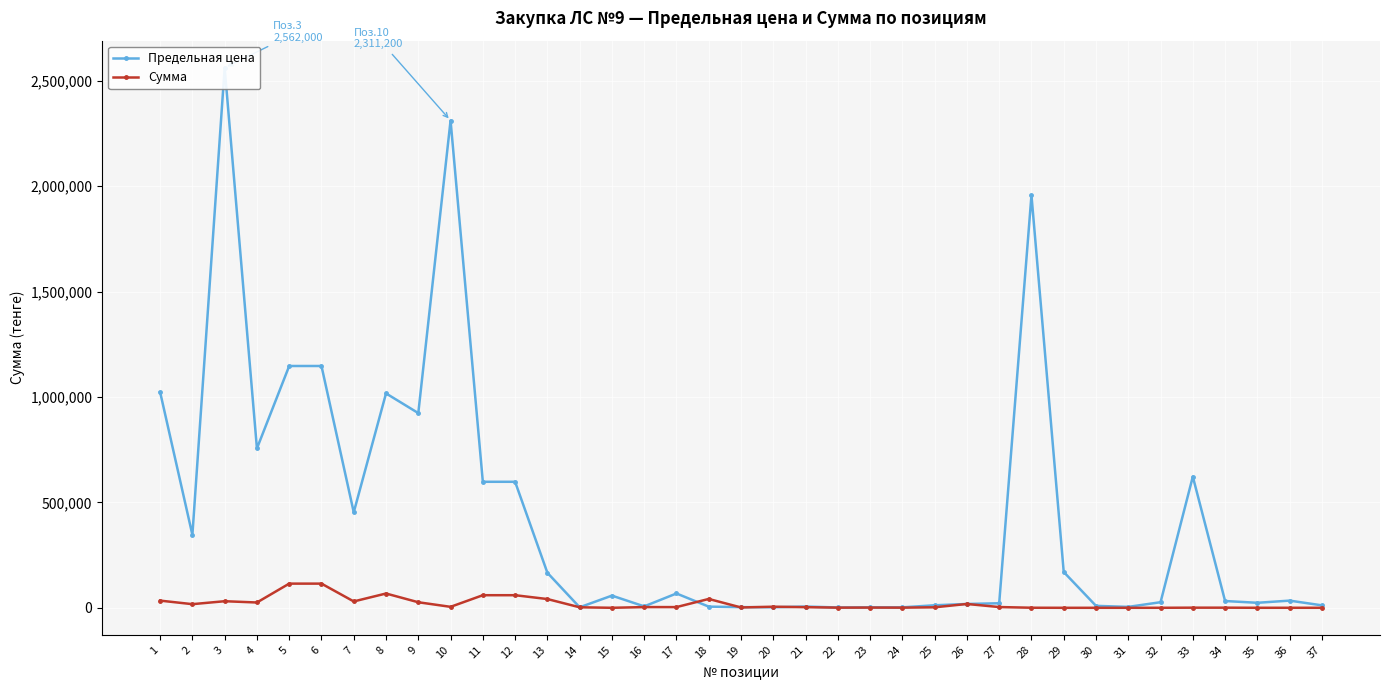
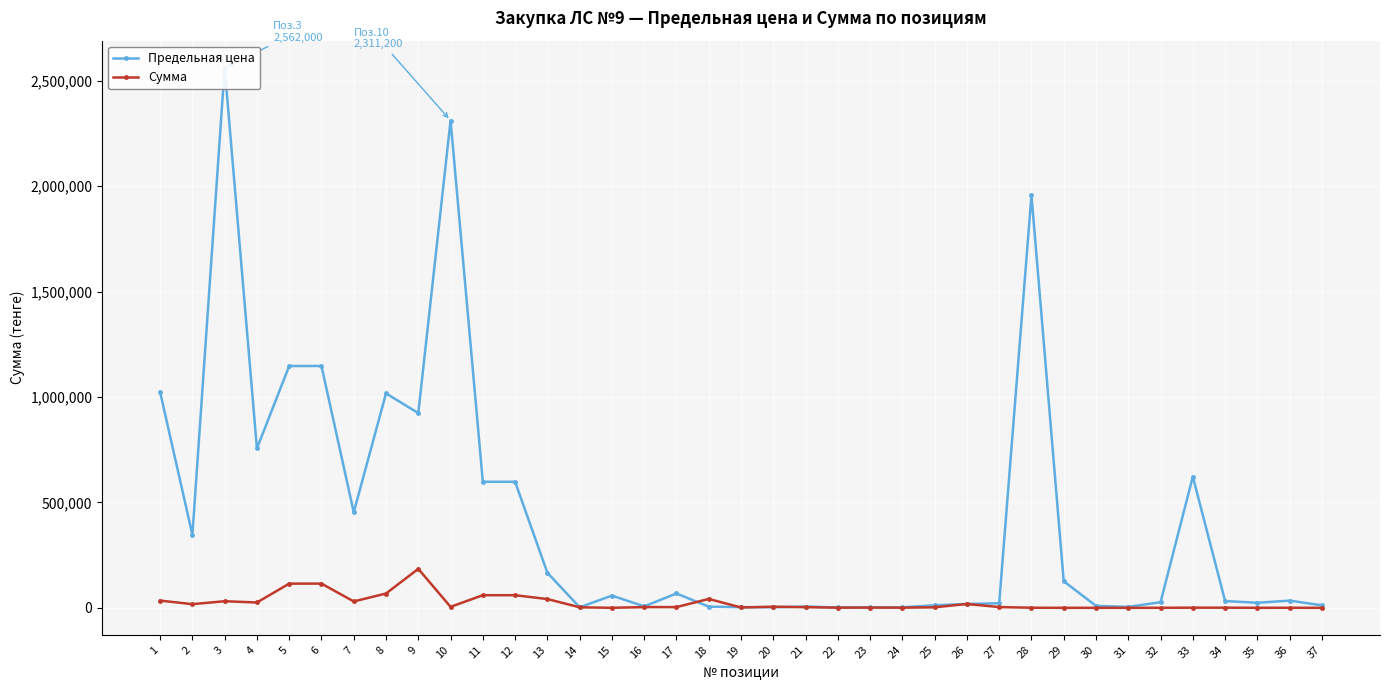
Сумма, 9: 30,000 -> 180,000
Предельная цена, 29: 170,000 -> 130,000
